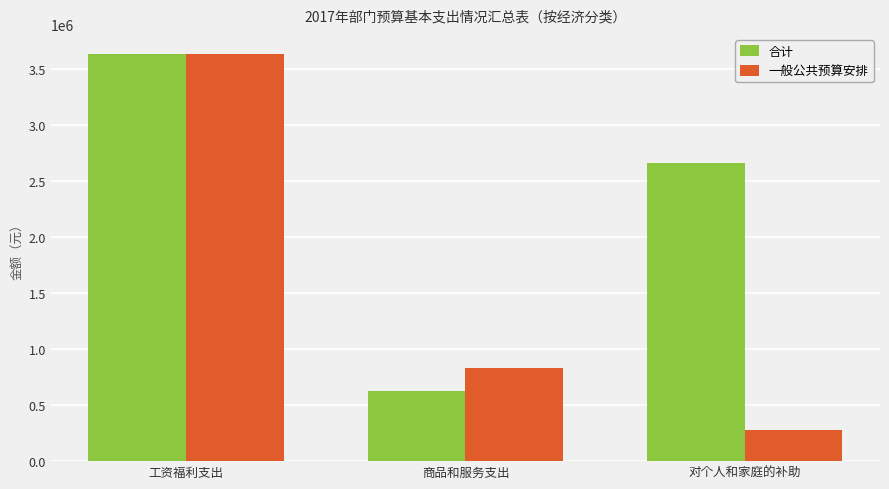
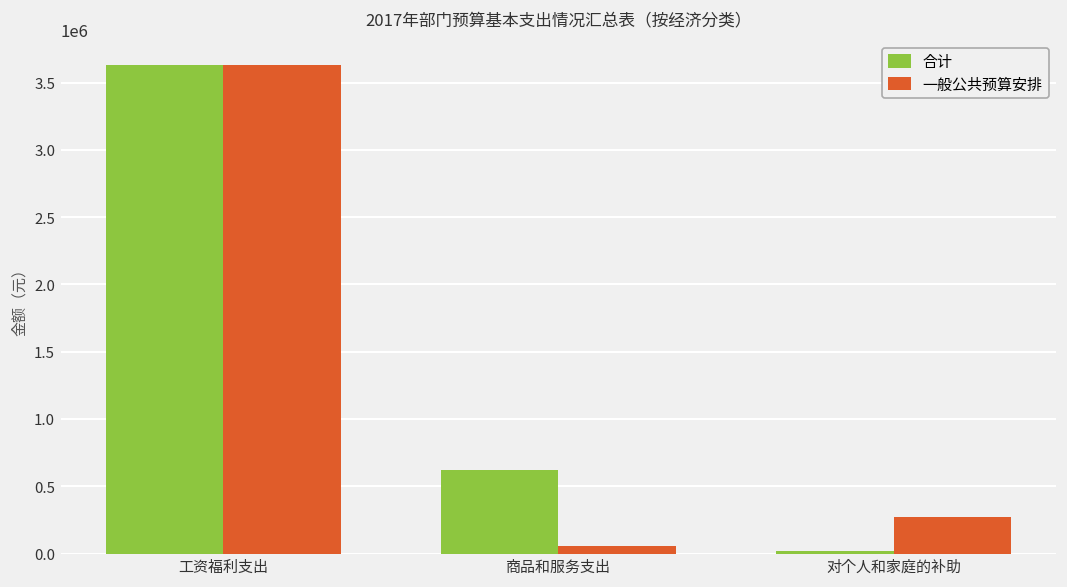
一般公共预算安排, 商品和服务支出: 830000 -> 60000
合计, 对个人和家庭的补助: 2660000 -> 20000
